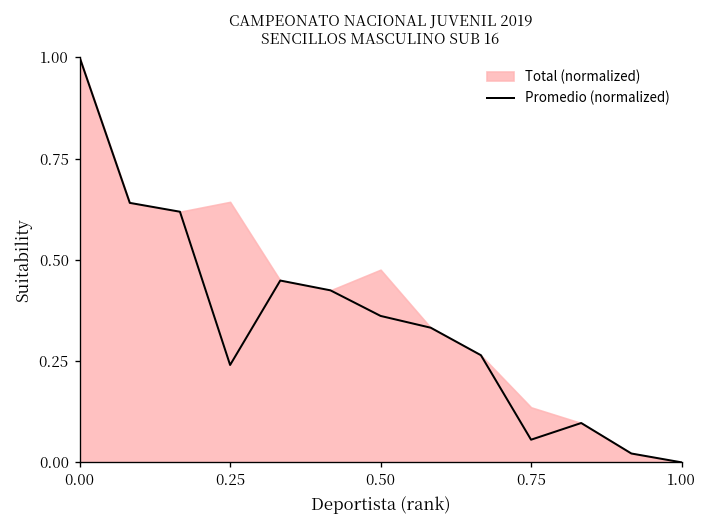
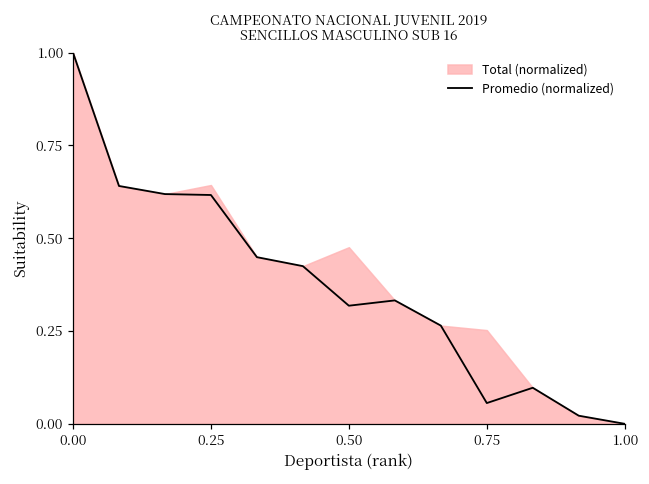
Promedio (normalized), 0.25: 0.24 -> 0.62
Promedio (normalized), 0.50: 0.36 -> 0.32
Total (normalized), 0.75: 0.14 -> 0.25
